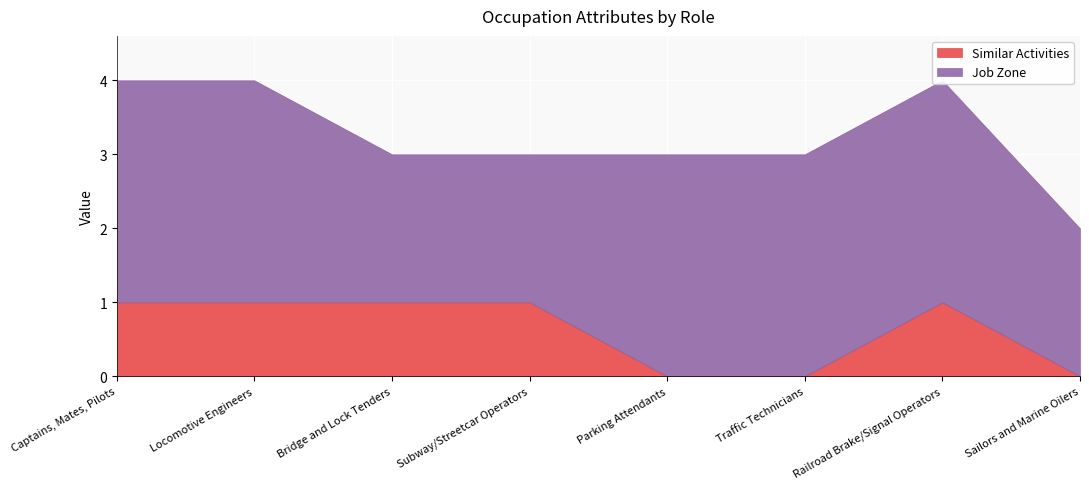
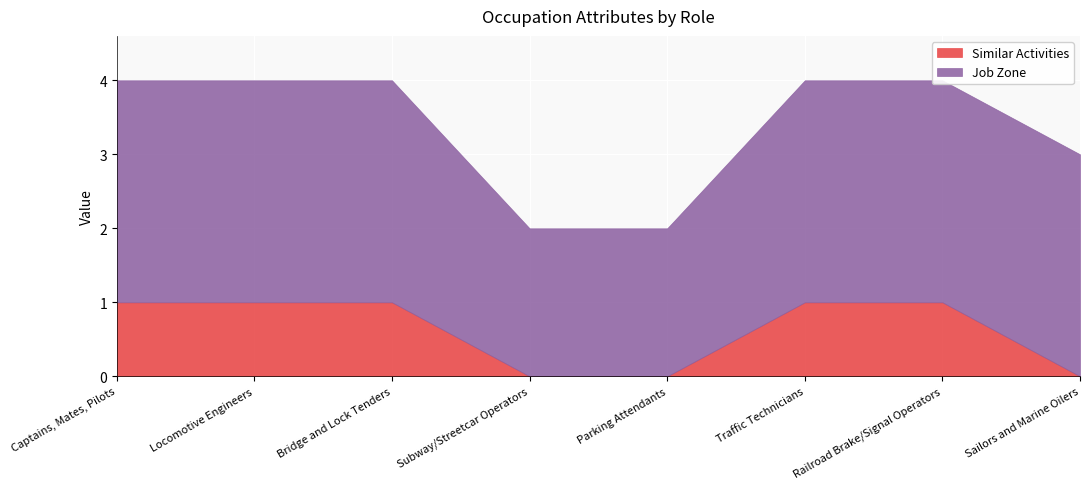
Job Zone, Bridge and Lock Tenders: 2 -> 3
Similar Activities, Subway/Streetcar Operators: 1 -> 0
Job Zone, Parking Attendants: 3 -> 2
Similar Activities, Traffic Technicians: 0 -> 1
Job Zone, Sailors and Marine Oilers: 2 -> 3
